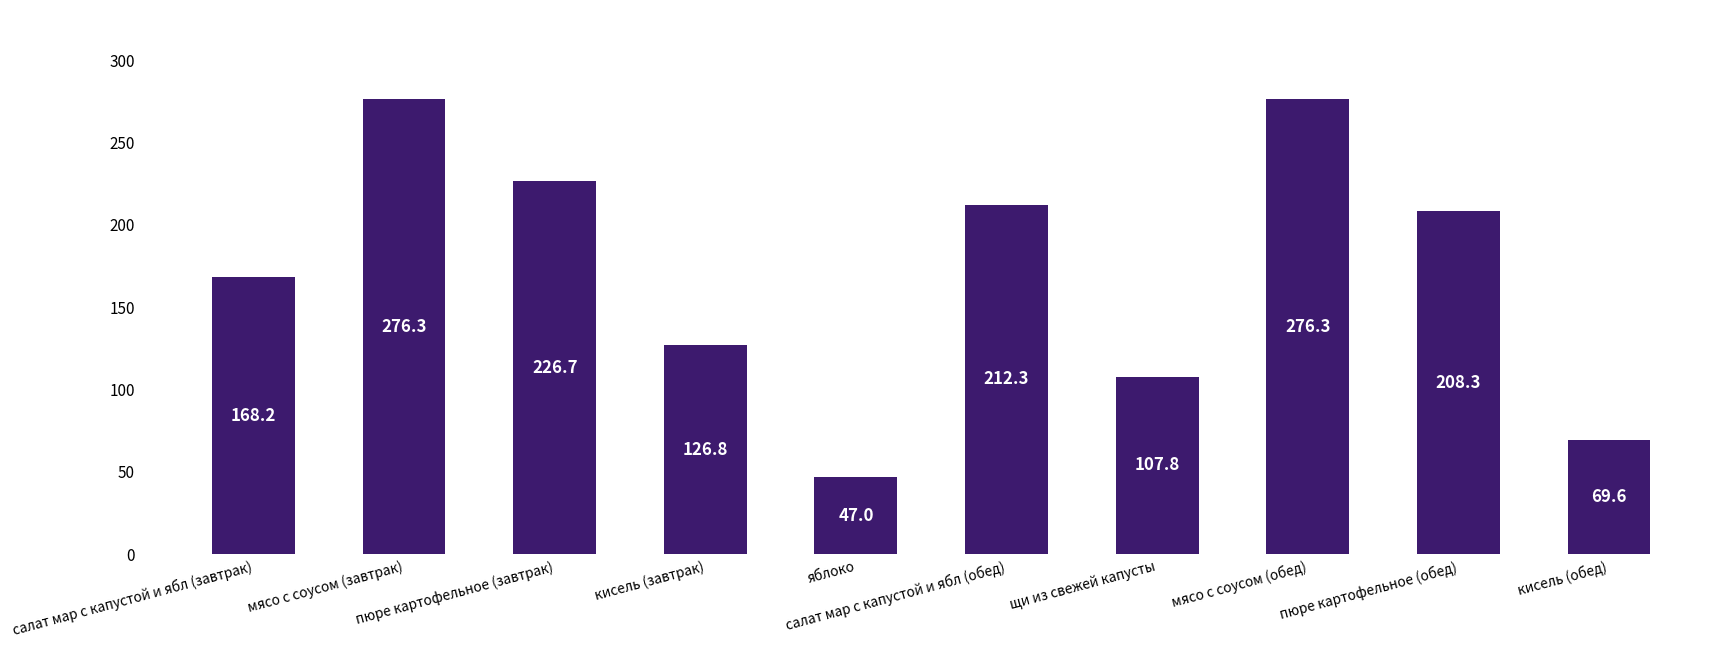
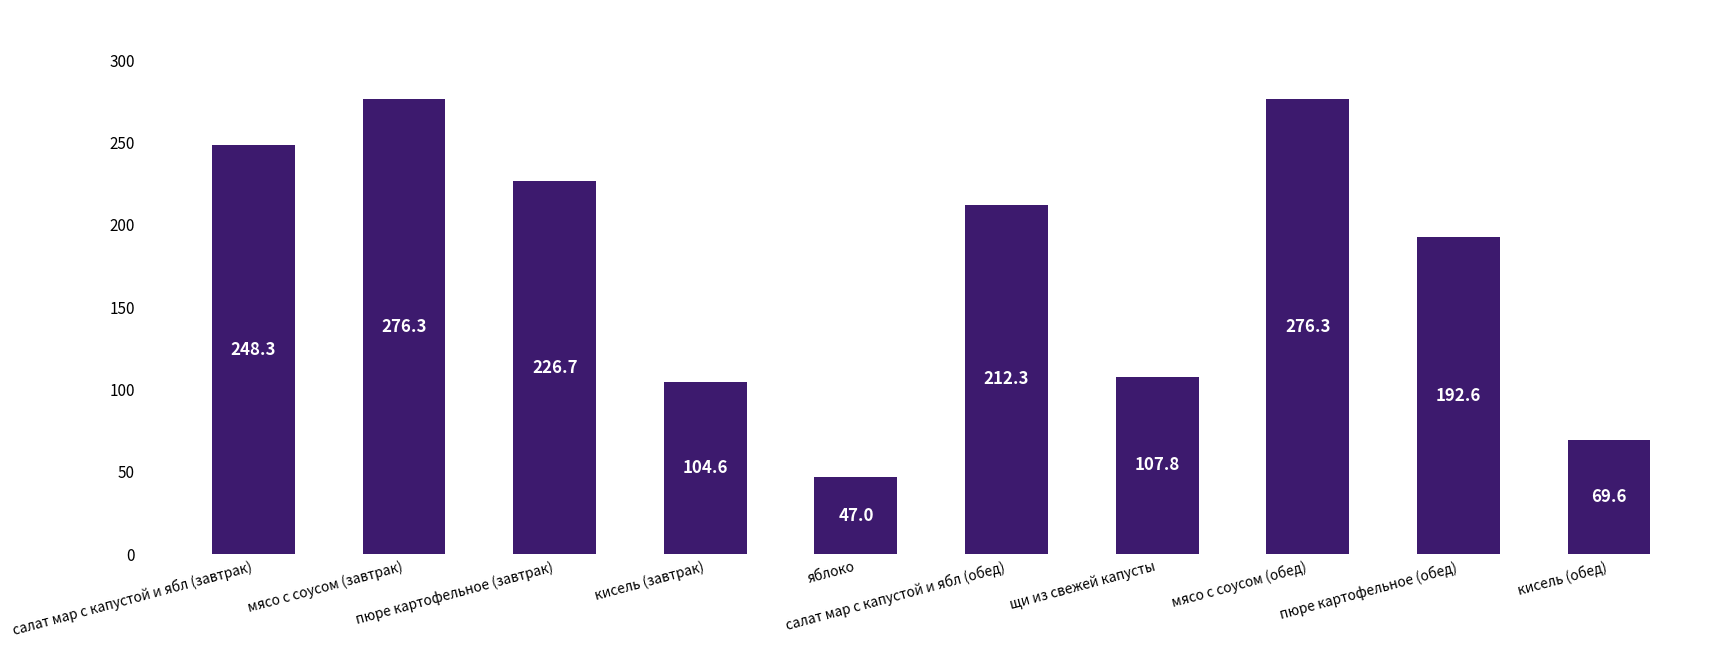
салат мар с капустой и ябл (завтрак): 168.2 -> 248.3
кисель (завтрак): 126.8 -> 104.6
пюре картофельное (обед): 208.3 -> 192.6
